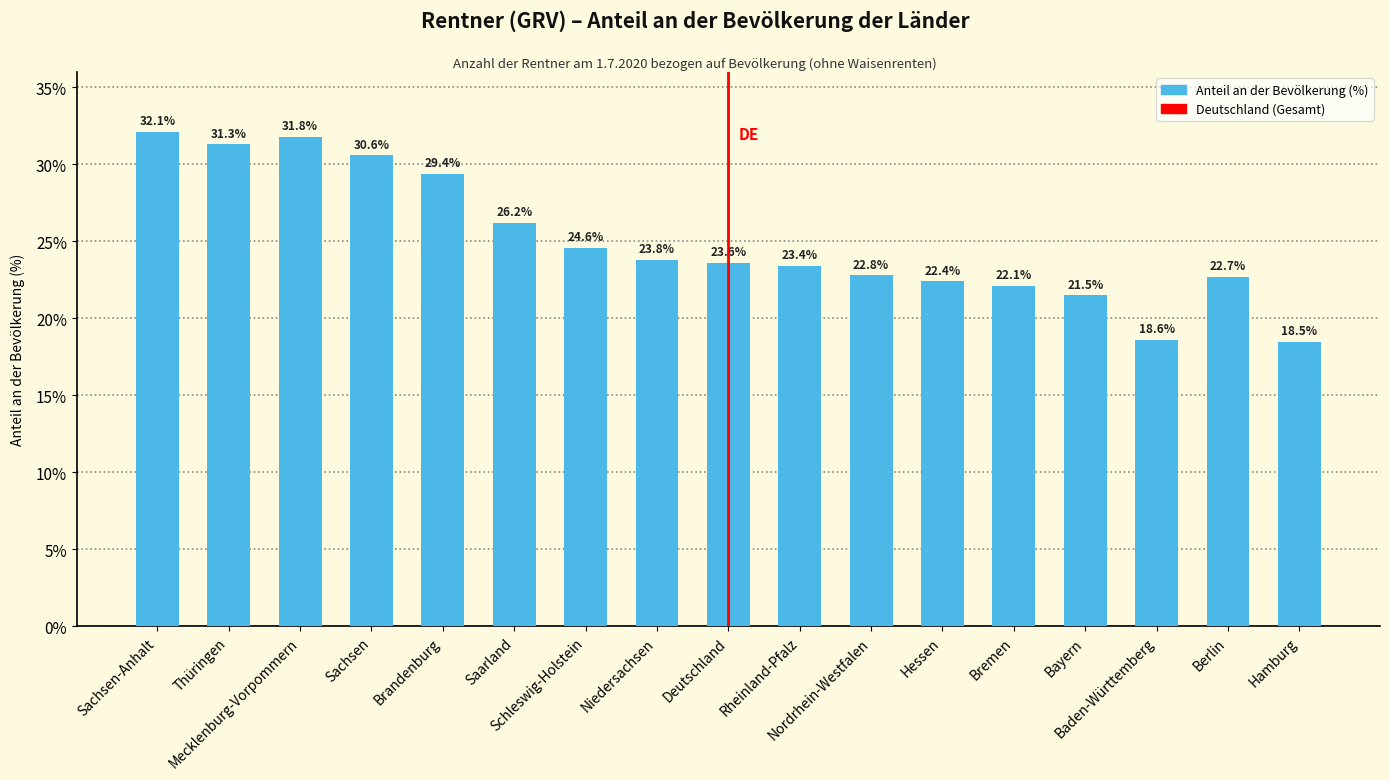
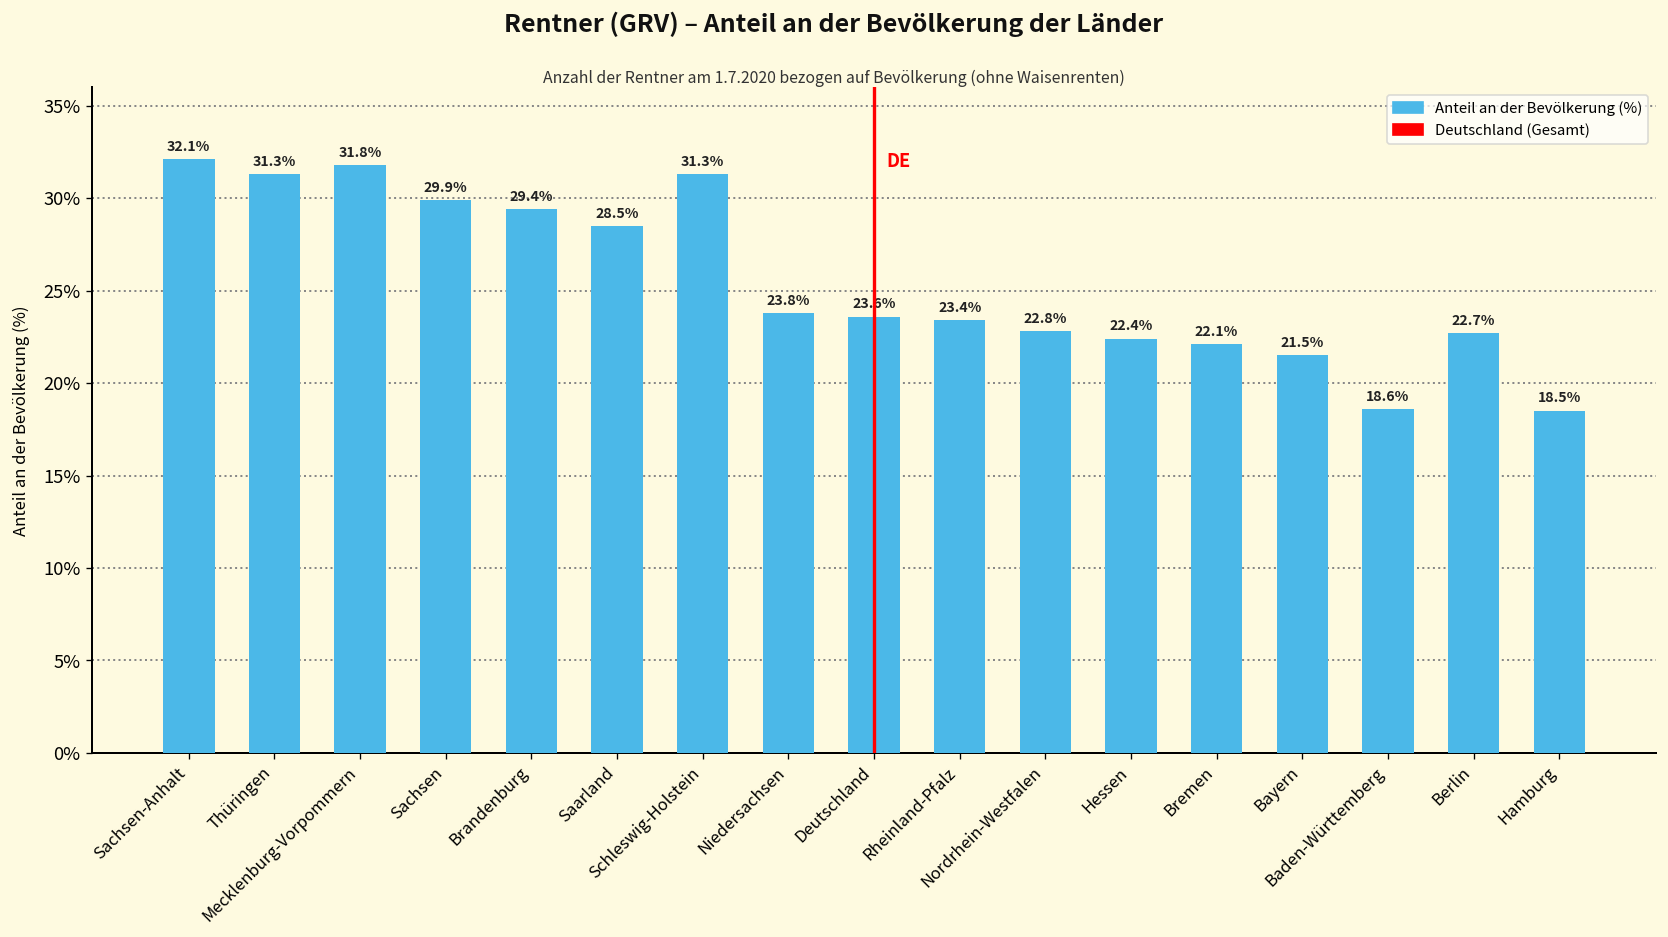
Sachsen: 30.6% -> 29.9%
Saarland: 26.2% -> 28.5%
Schleswig-Holstein: 24.6% -> 31.3%
